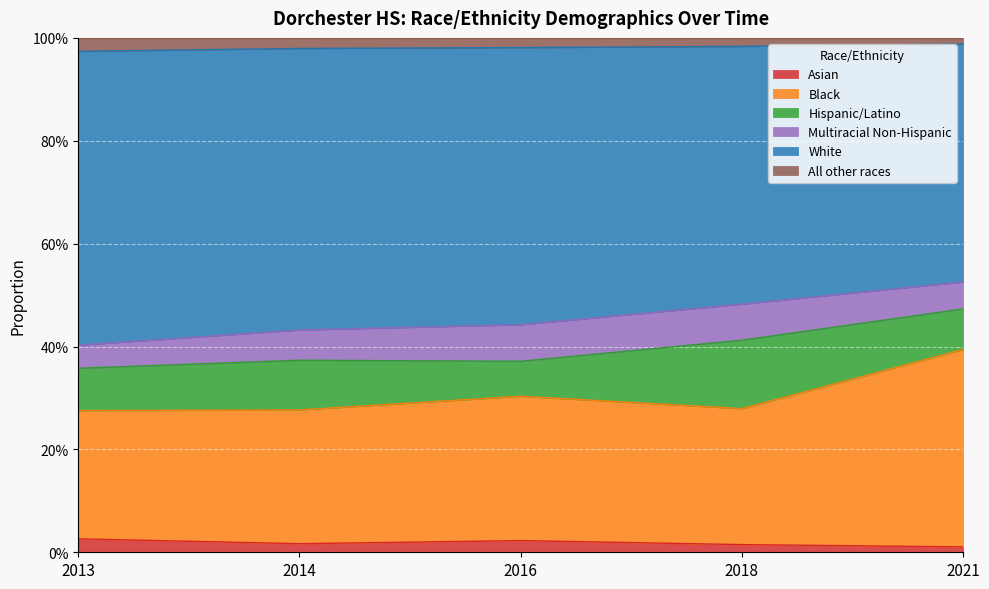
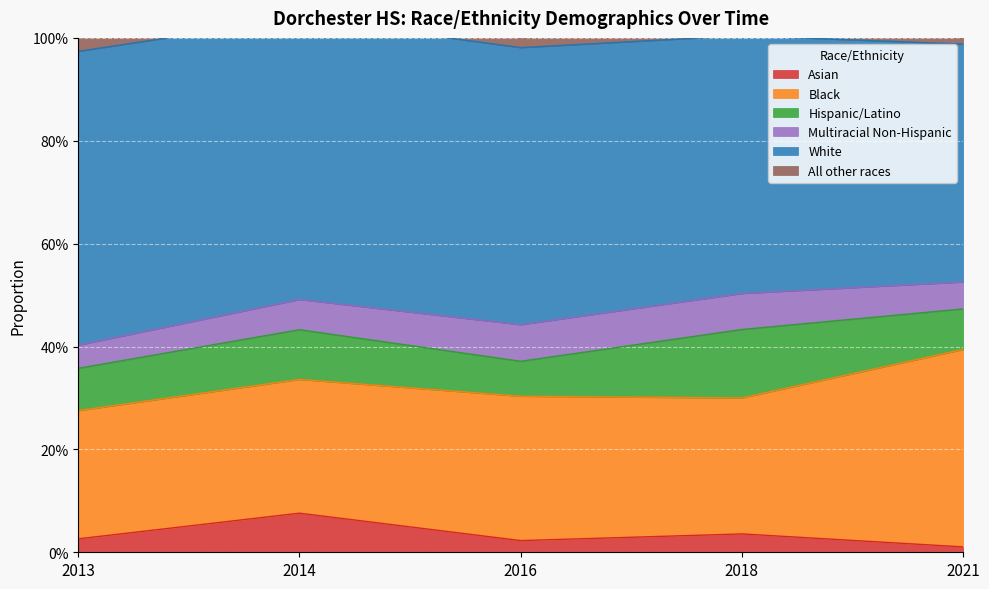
Asian, 2014: 2% -> 8%
Asian, 2018: 1% -> 4%
